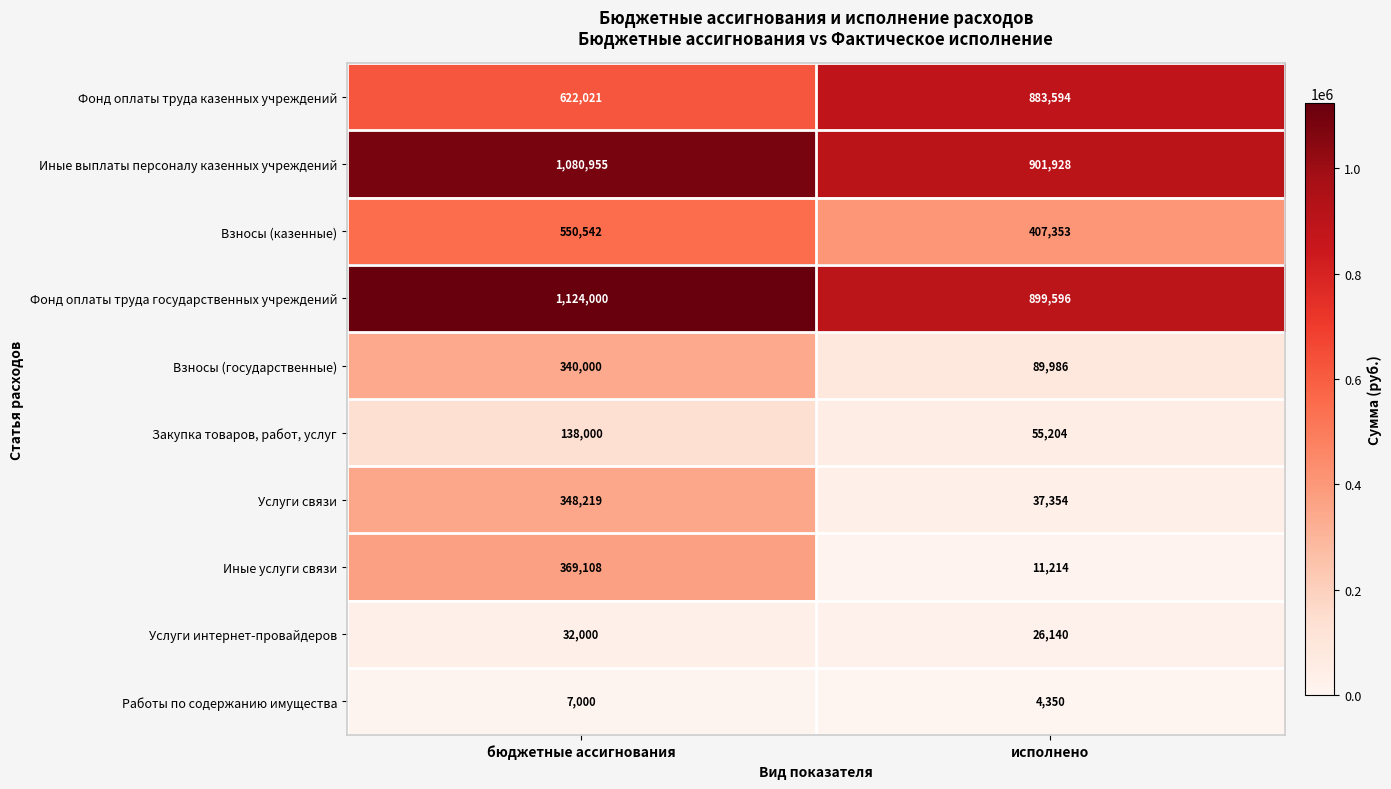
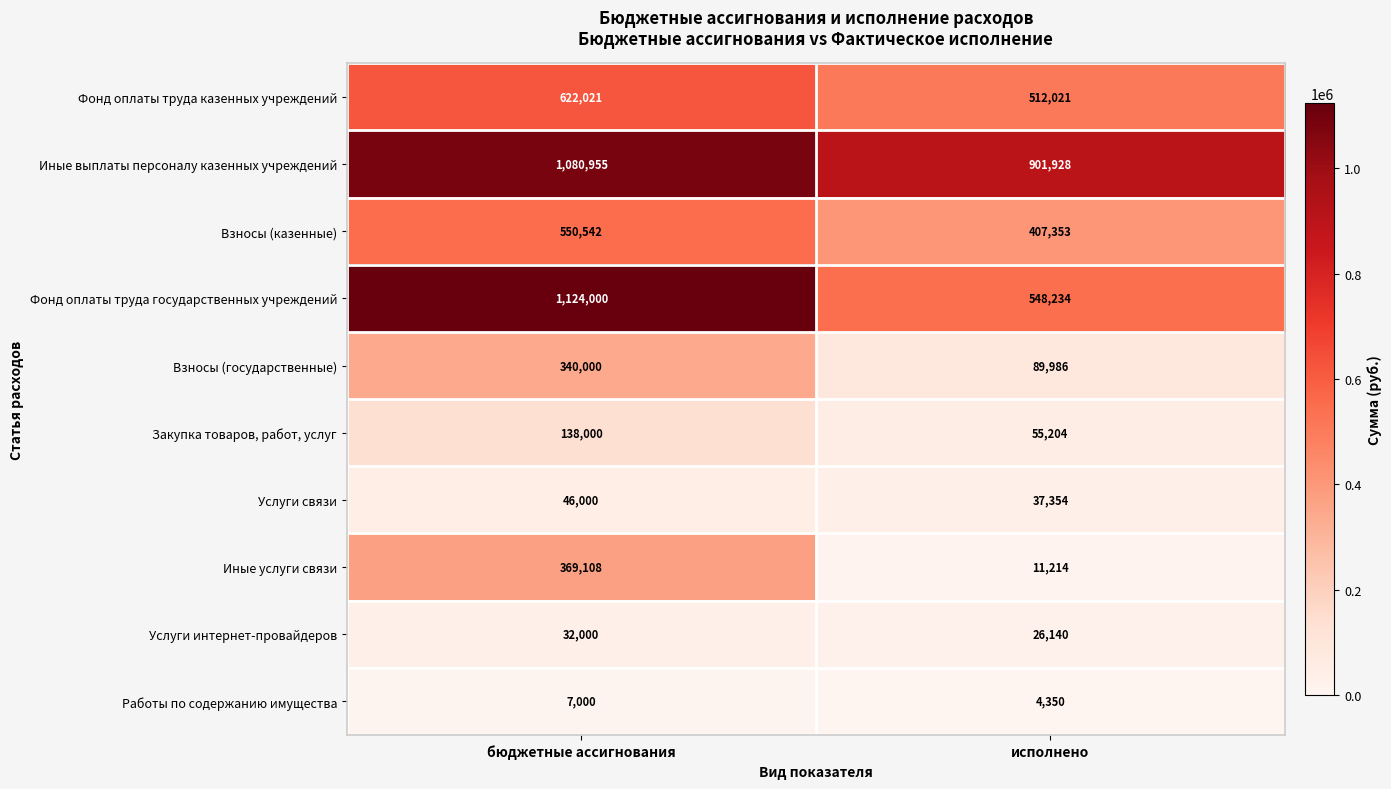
Фонд оплаты труда казенных учреждений, исполнено: 883,594 -> 512,021
Фонд оплаты труда государственных учреждений, исполнено: 899,596 -> 548,234
Услуги связи, бюджетные ассигнования: 348,219 -> 46,000
